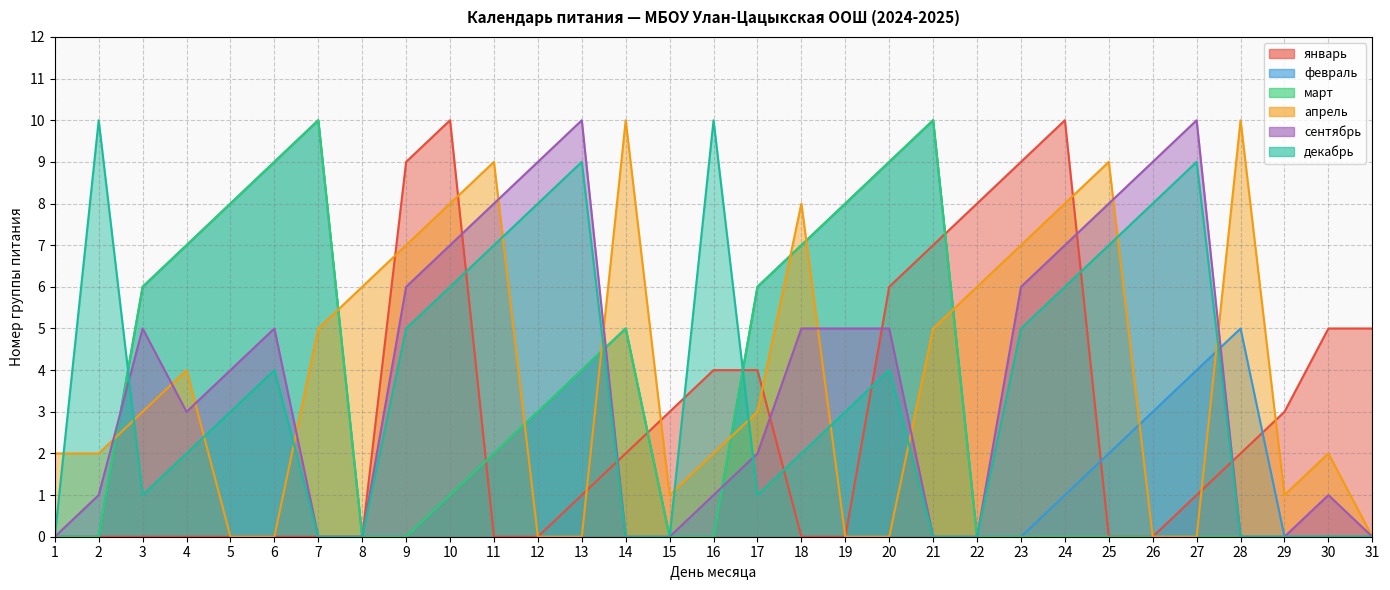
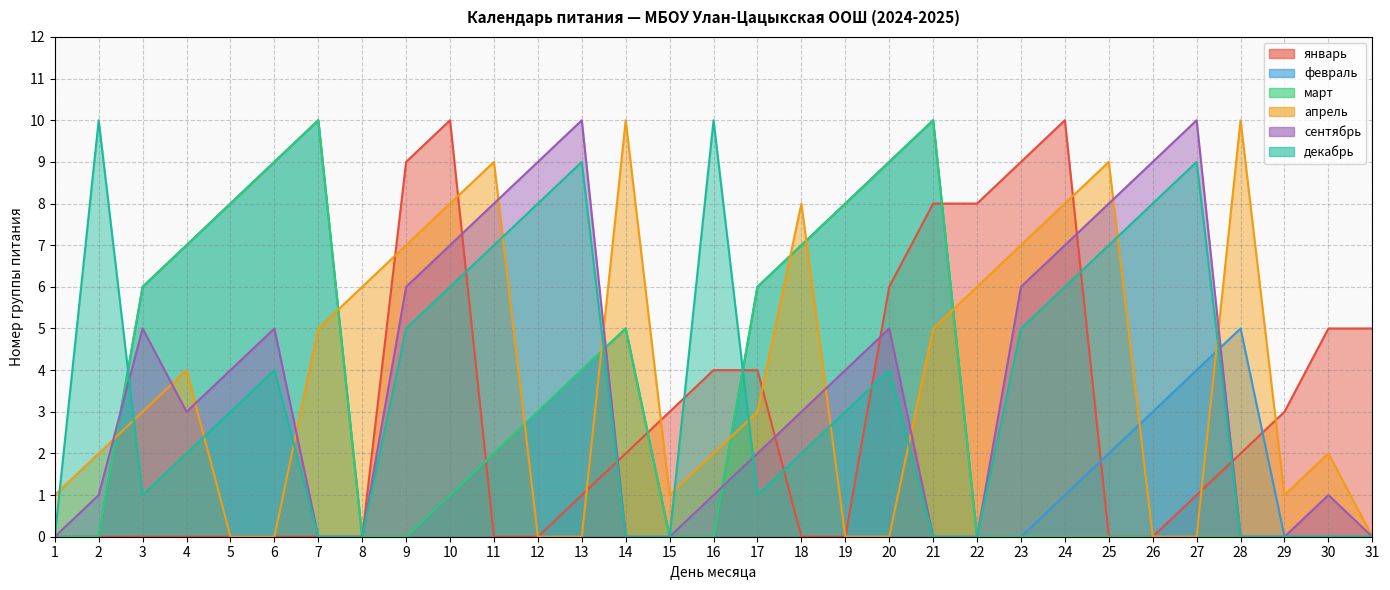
апрель, 1: 2 -> 1
сентябрь, 18: 5 -> 3
сентябрь, 19: 5 -> 4
январь, 21: 7 -> 8
